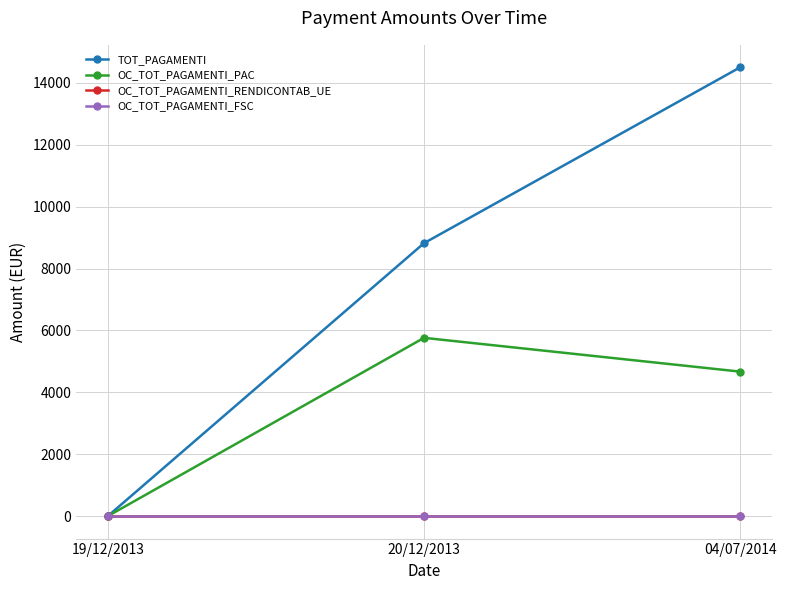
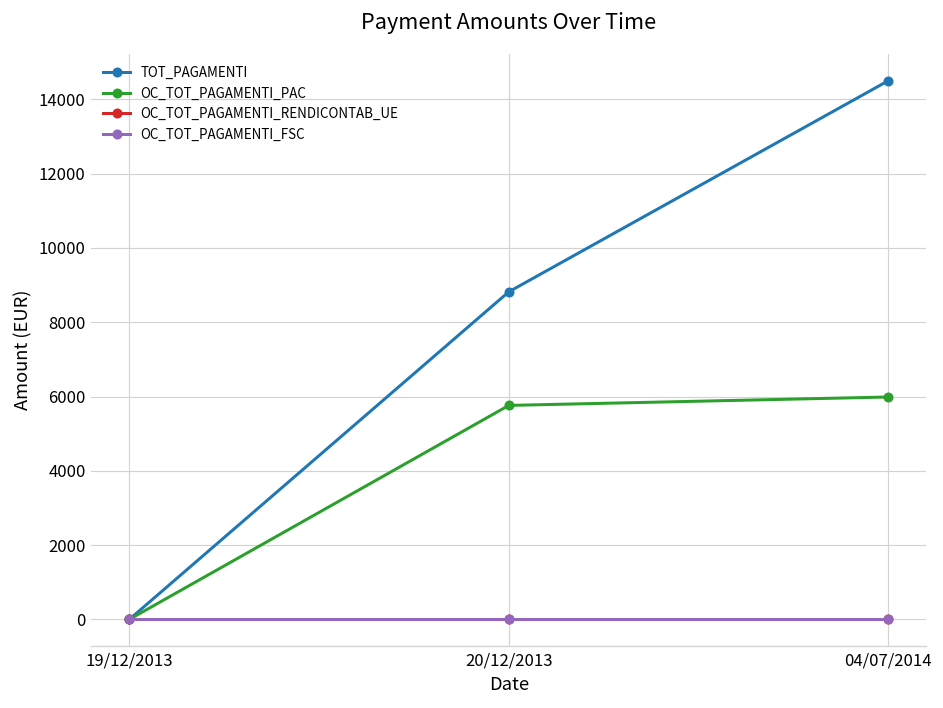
OC_TOT_PAGAMENTI_PAC, 04/07/2014: 4700 -> 6000
